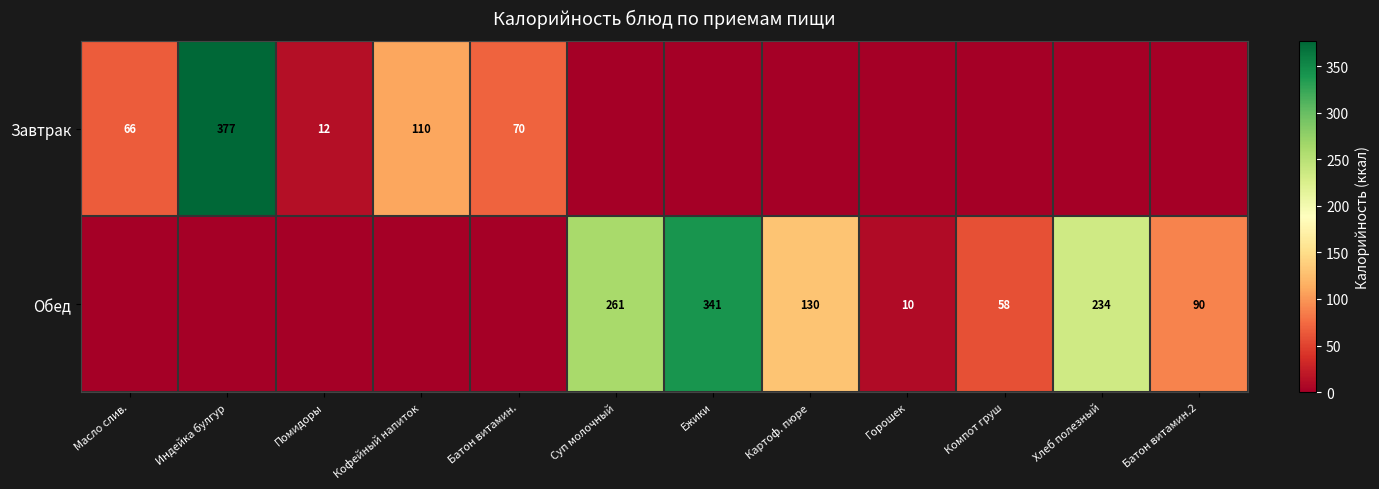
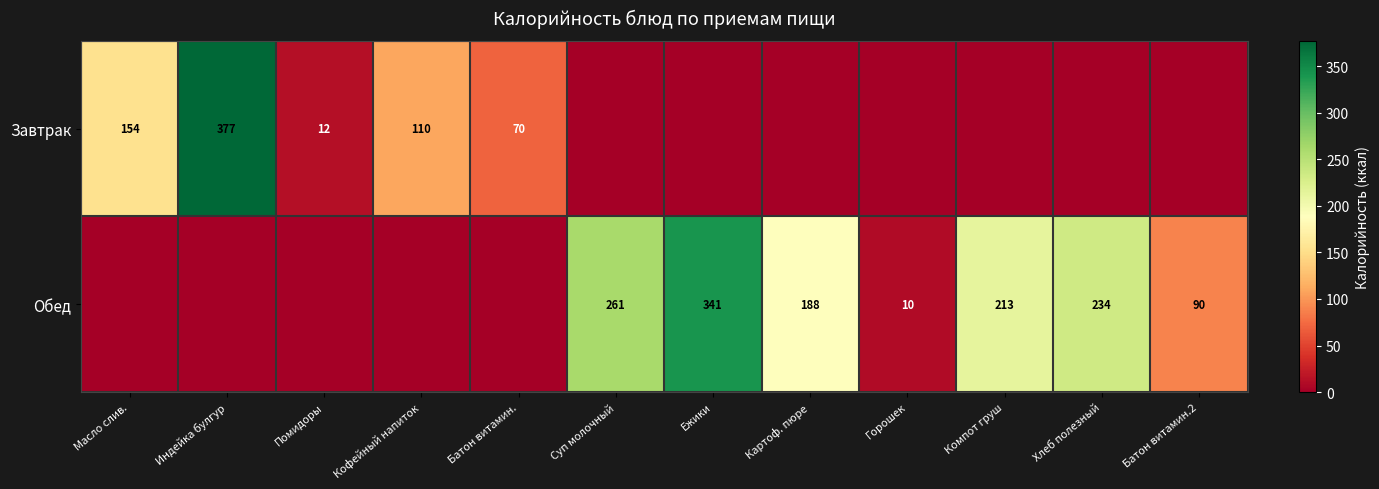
Завтрак, Масло слив.: 66 -> 154
Обед, Картоф. пюре: 130 -> 188
Обед, Компот груш: 58 -> 213
